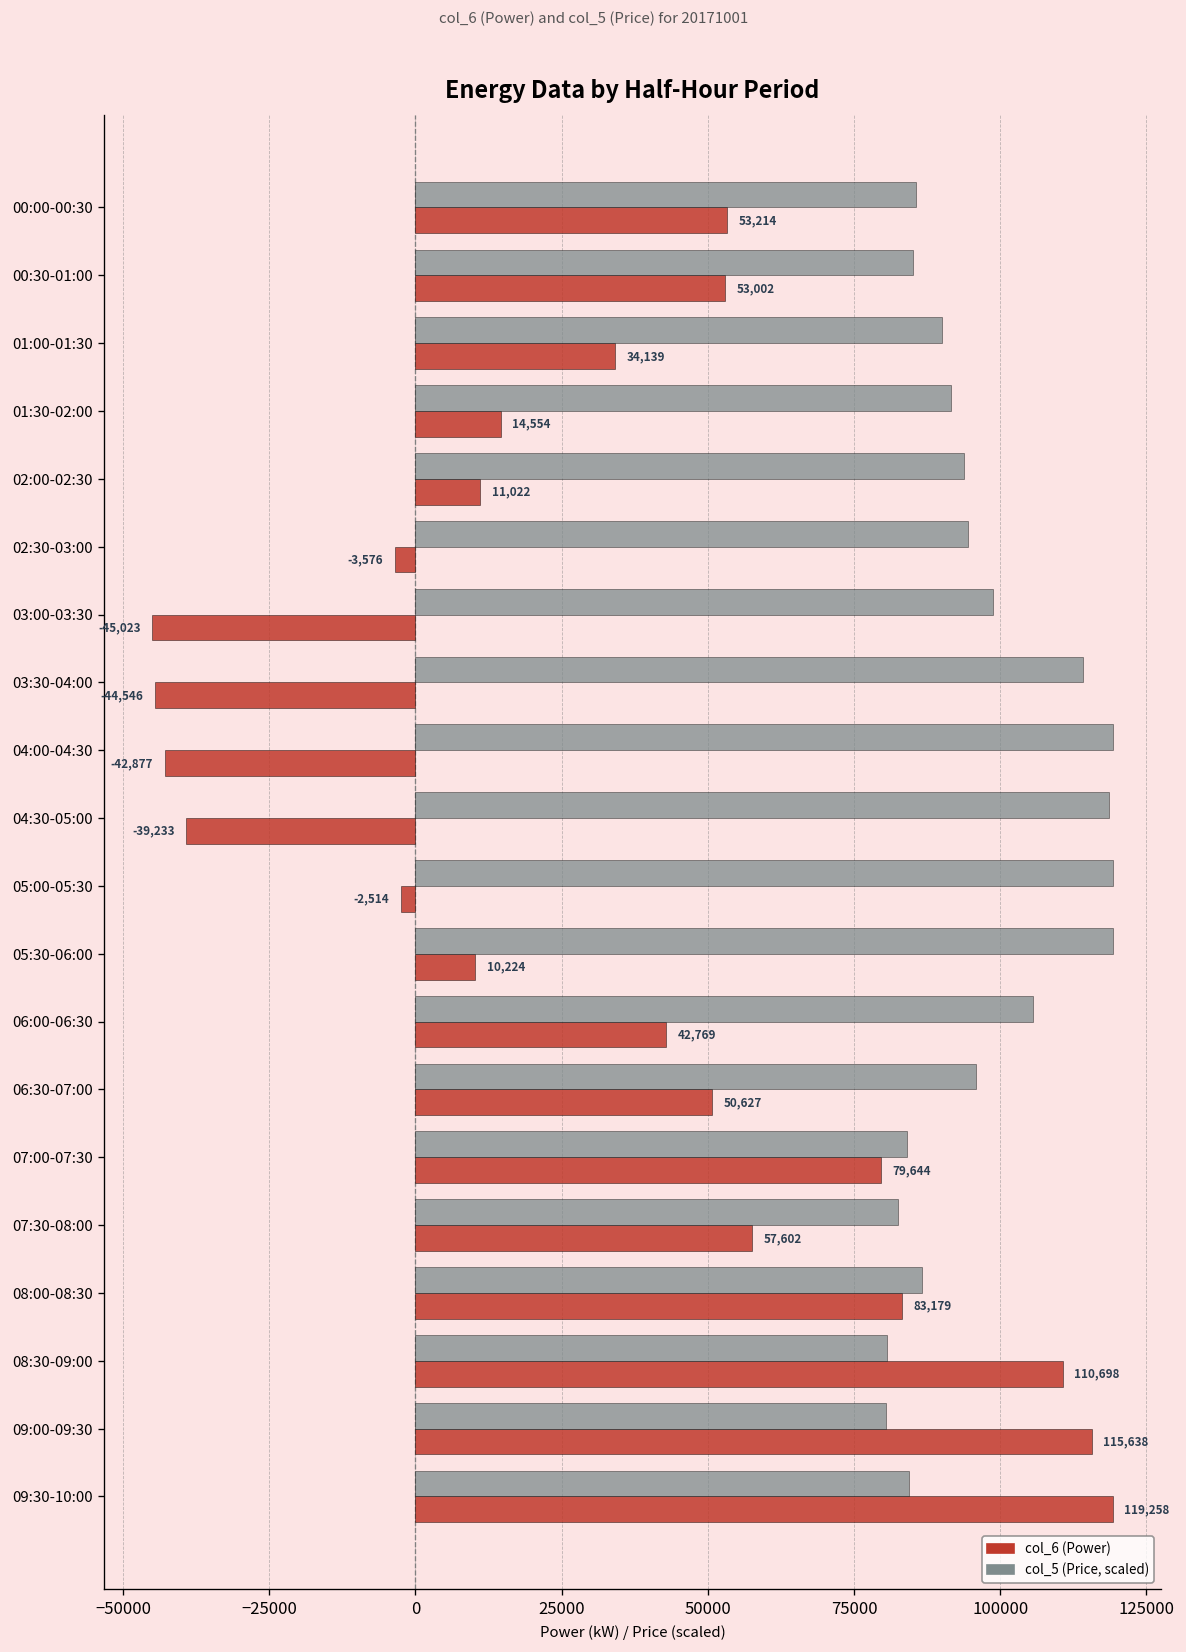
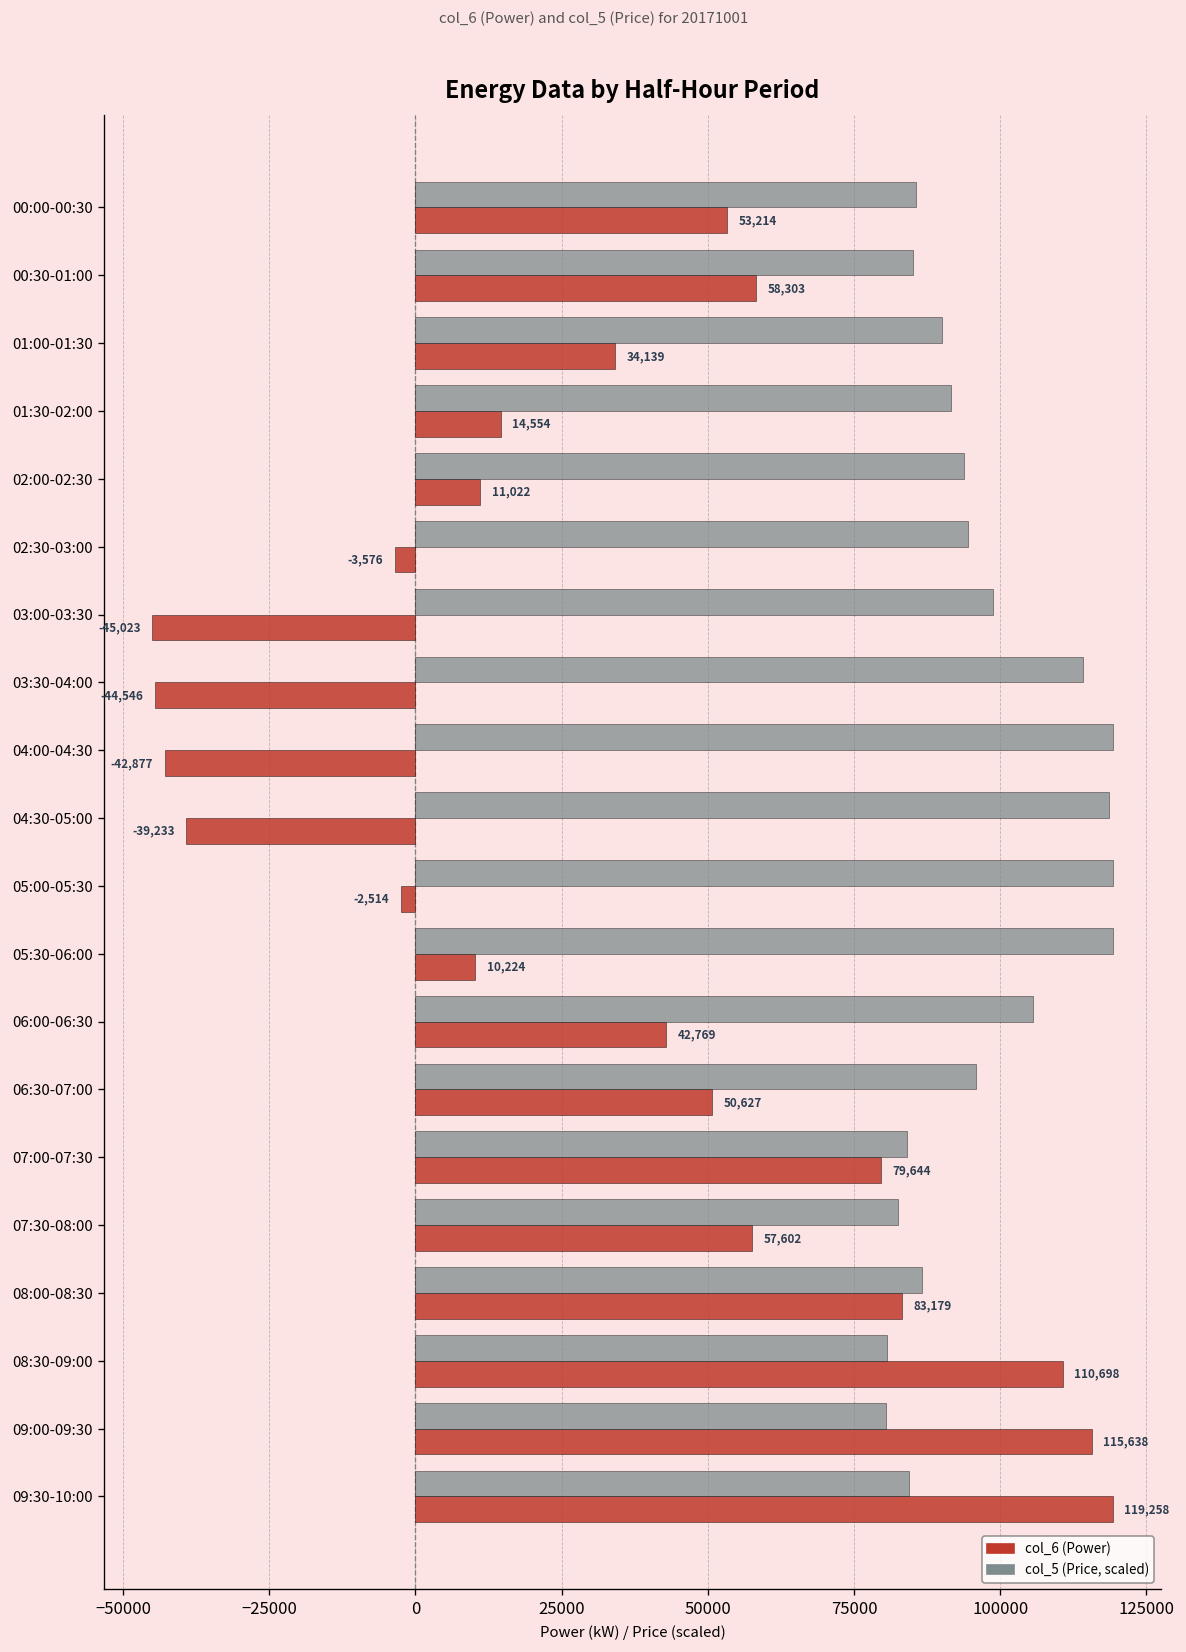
col_6 (Power), 00:30-01:00: 53,002 -> 58,303
